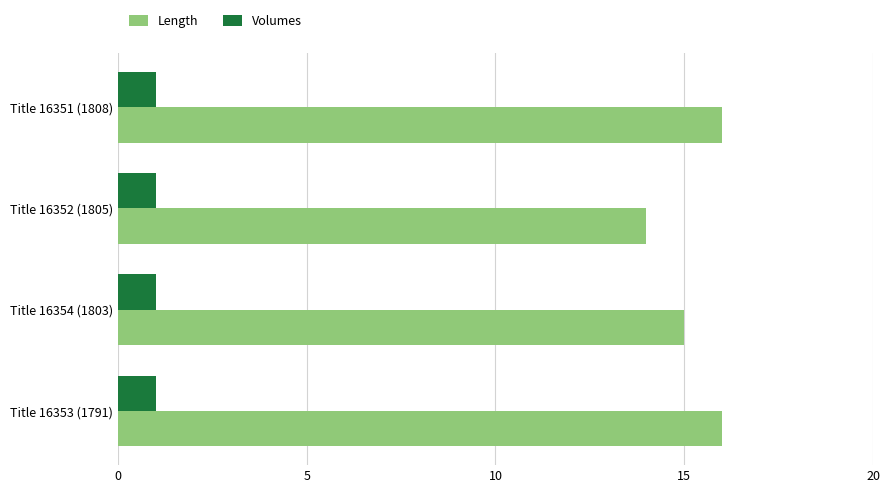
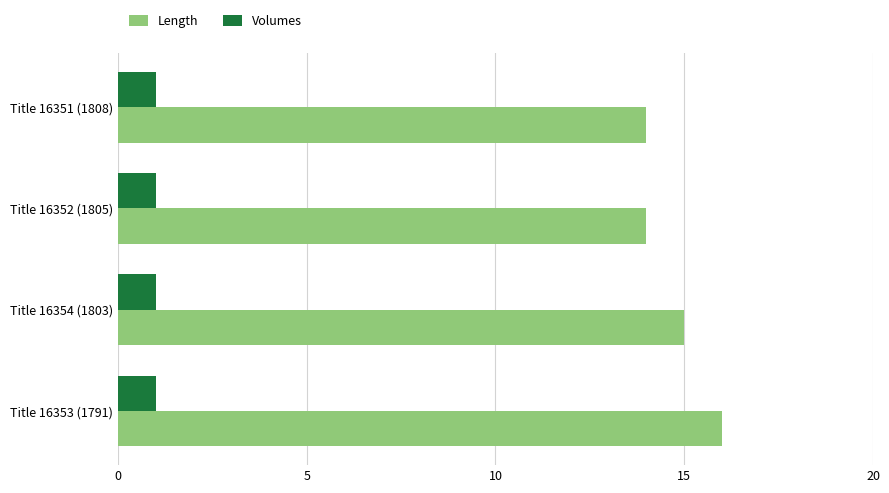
Length, Title 16351 (1808): 16 -> 14
